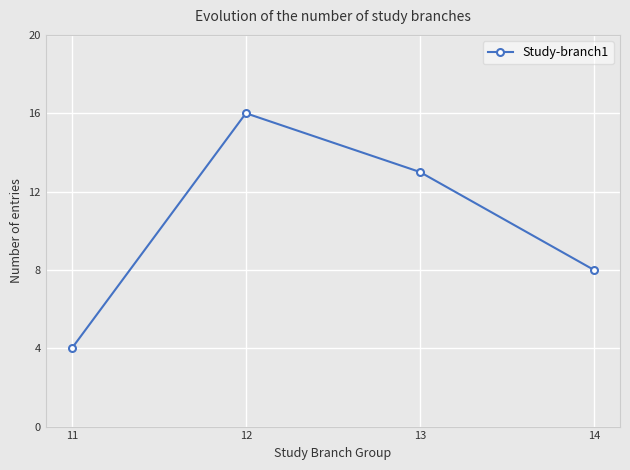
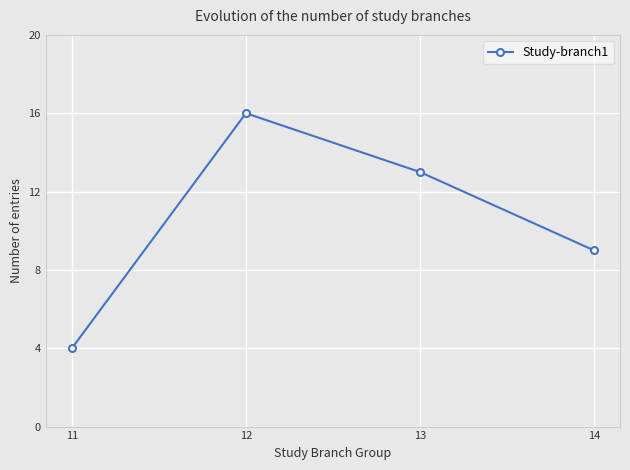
14: 8 -> 9
